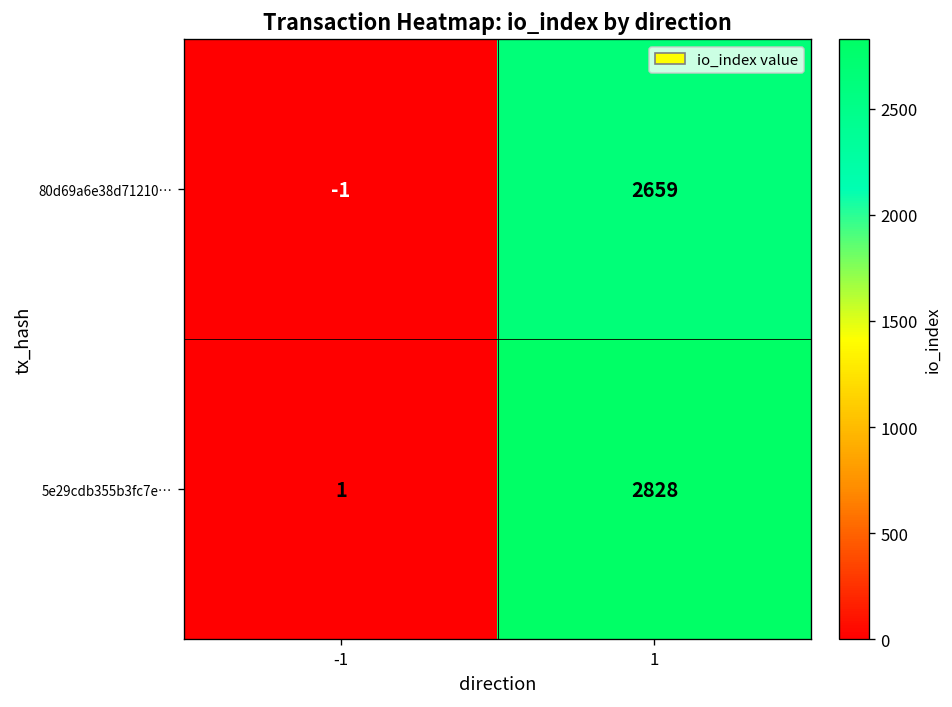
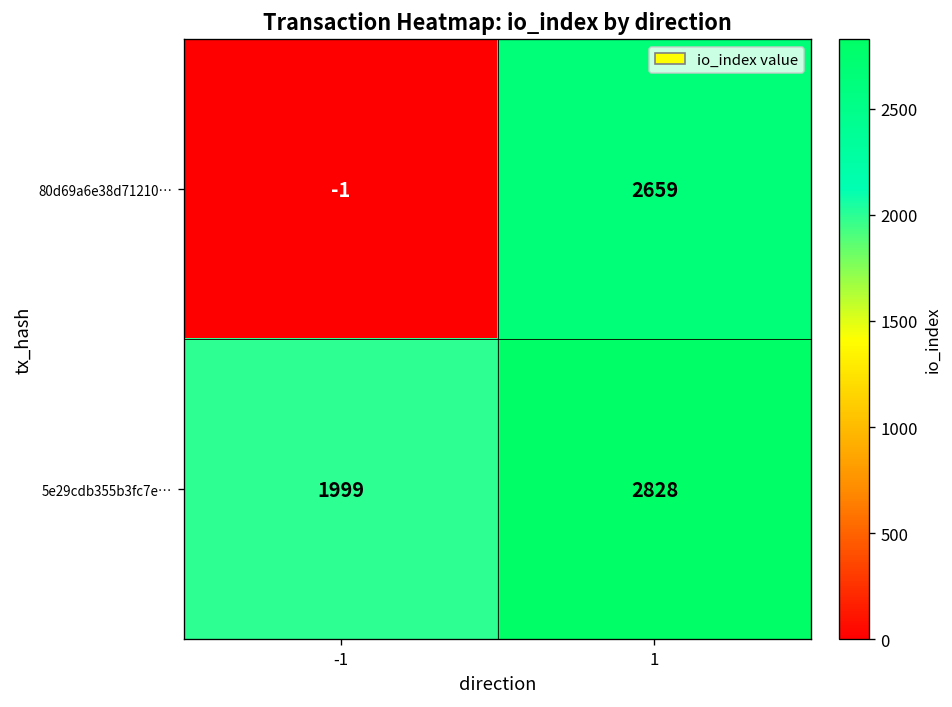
5e29cdb355b3fc7e…, -1: 1 -> 1999
